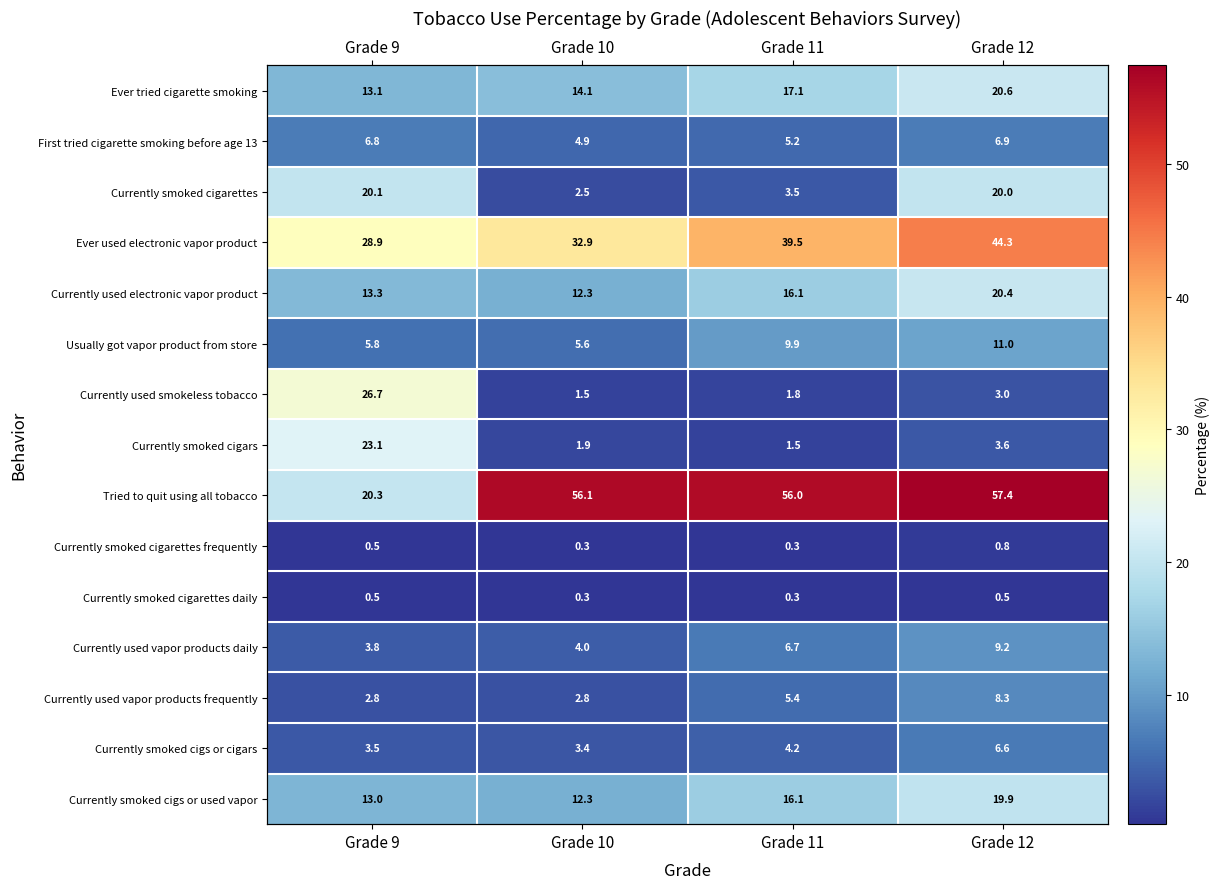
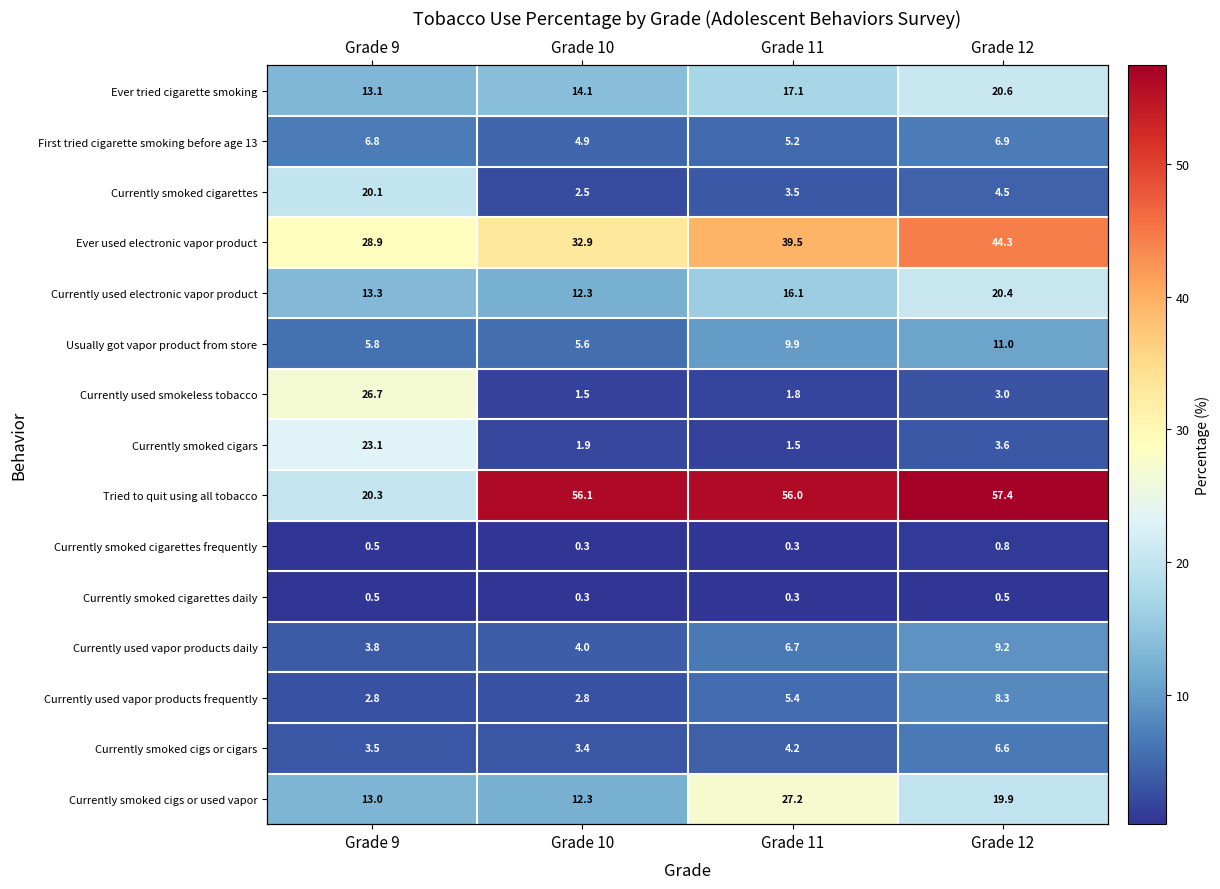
Currently smoked cigarettes, Grade 12: 20.0 -> 4.5
Currently smoked cigs or used vapor, Grade 11: 16.1 -> 27.2
